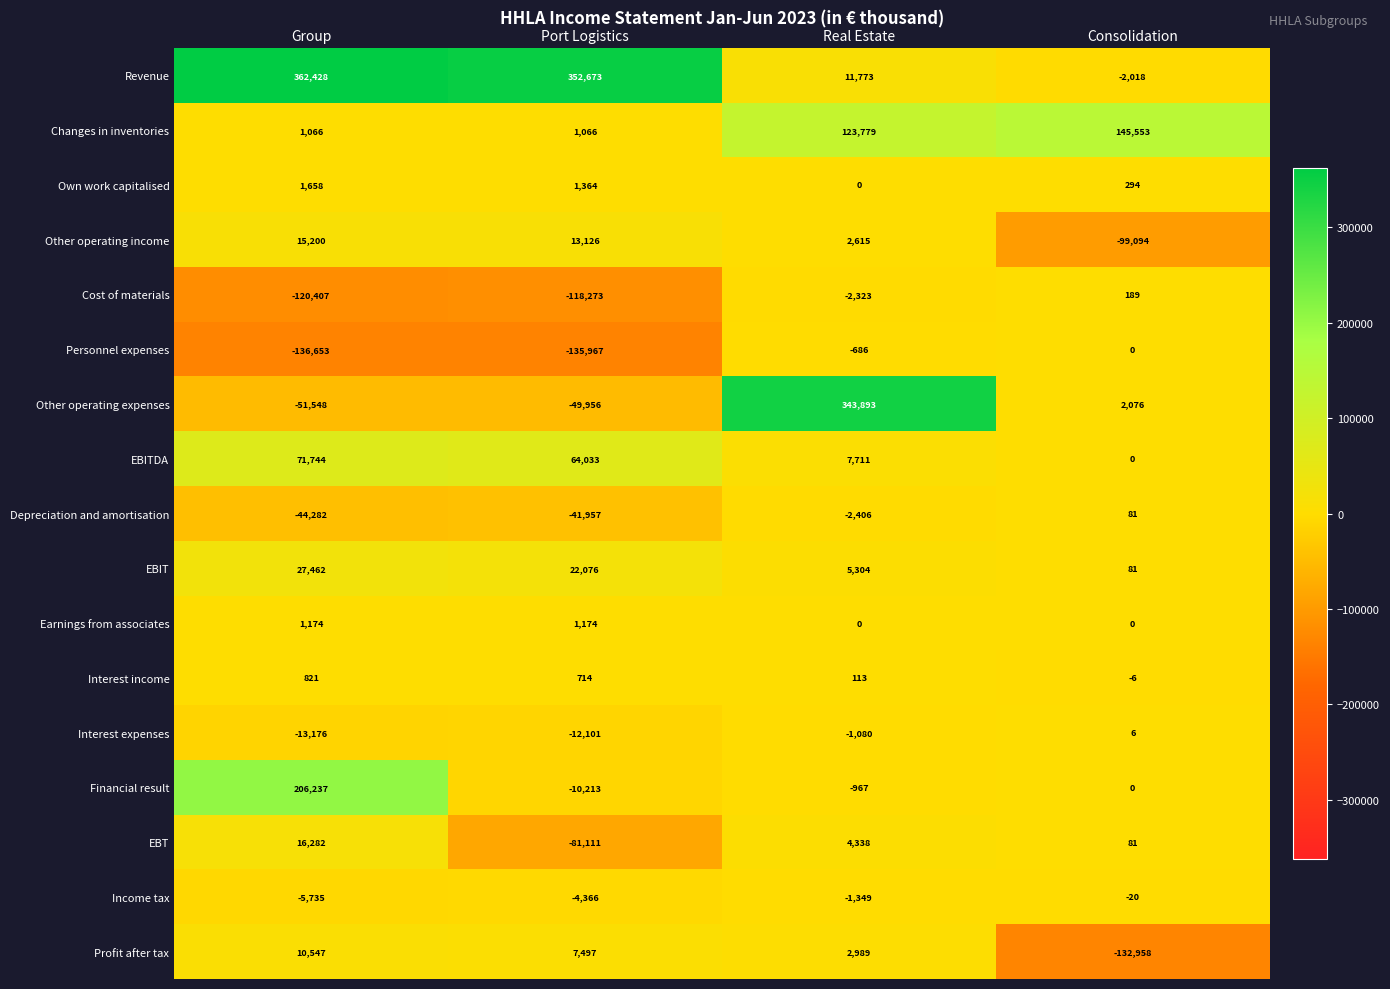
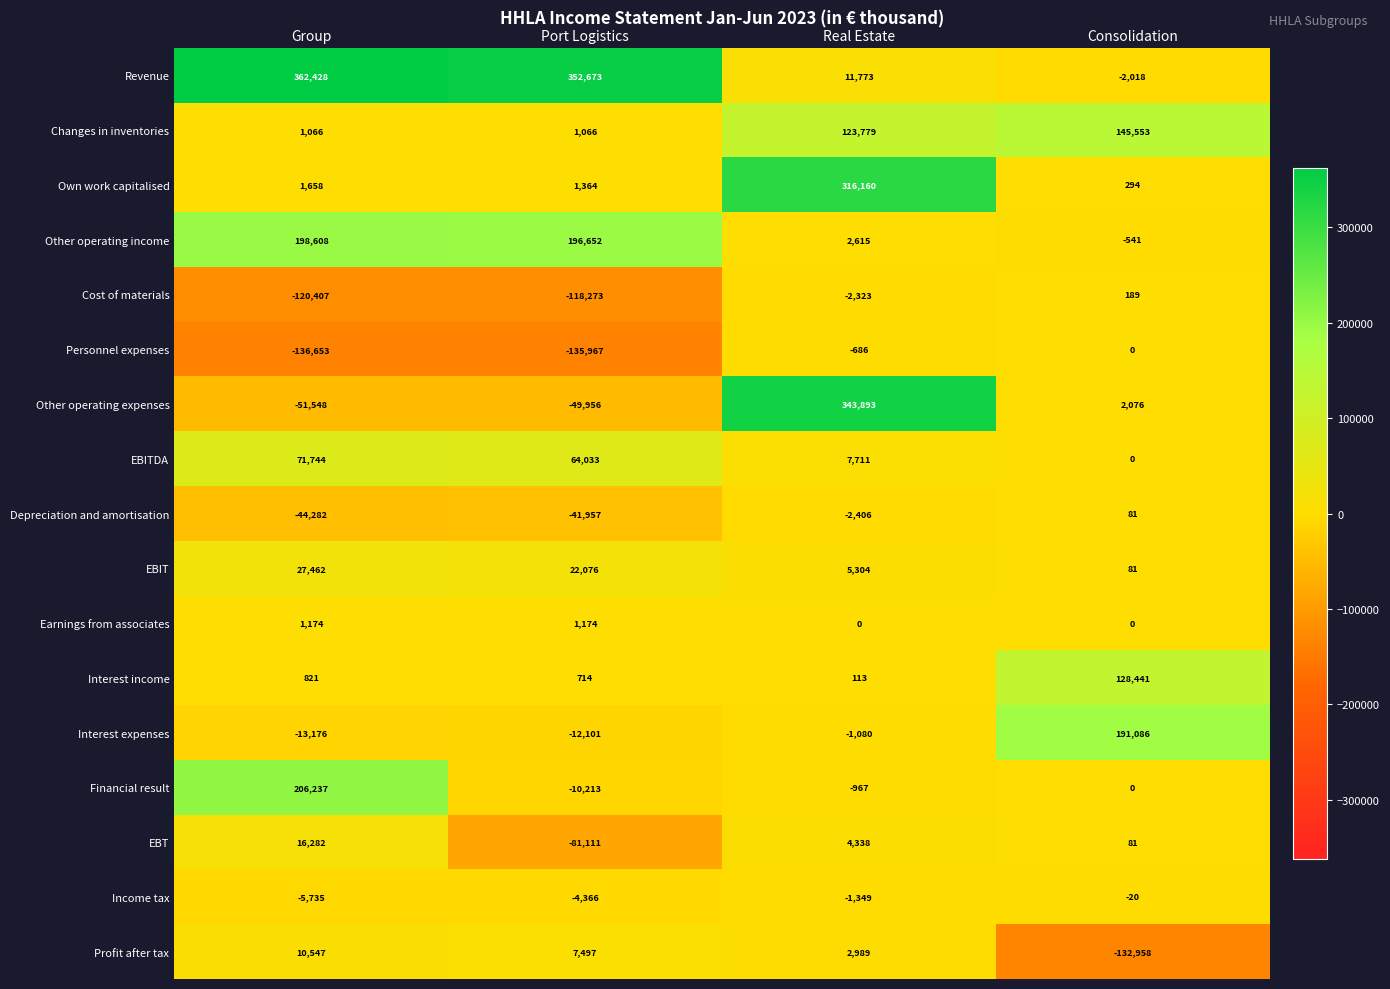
Own work capitalised, Real Estate: 0 -> 316,160
Other operating income, Group: 15,200 -> 198,608
Other operating income, Port Logistics: 13,126 -> 196,652
Other operating income, Consolidation: -99,094 -> -541
Interest income, Consolidation: -6 -> 128,441
Interest expenses, Consolidation: 6 -> 191,086
